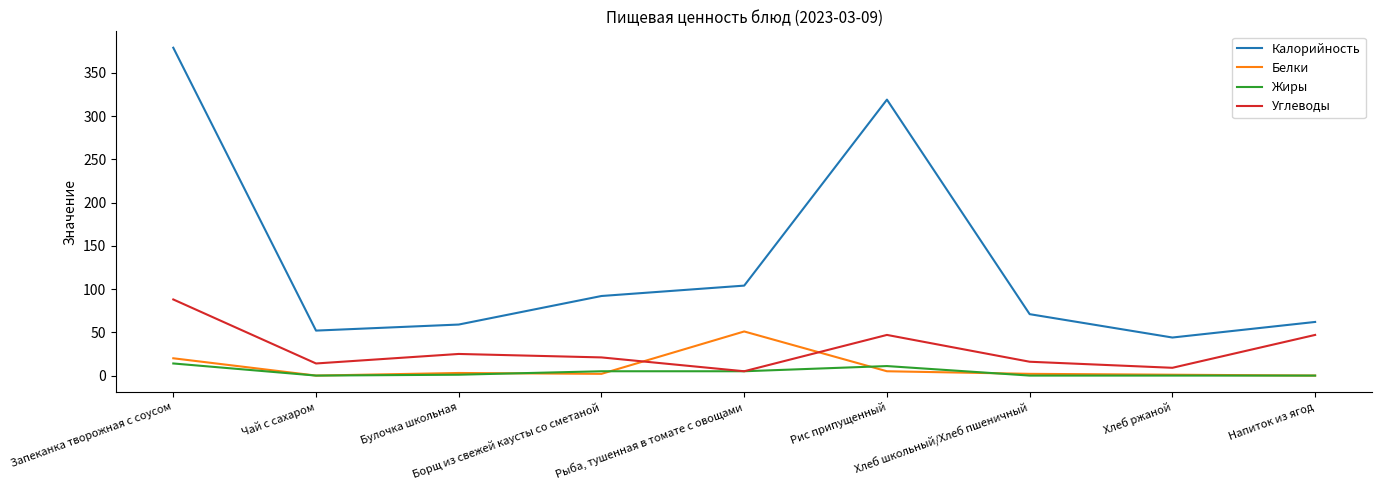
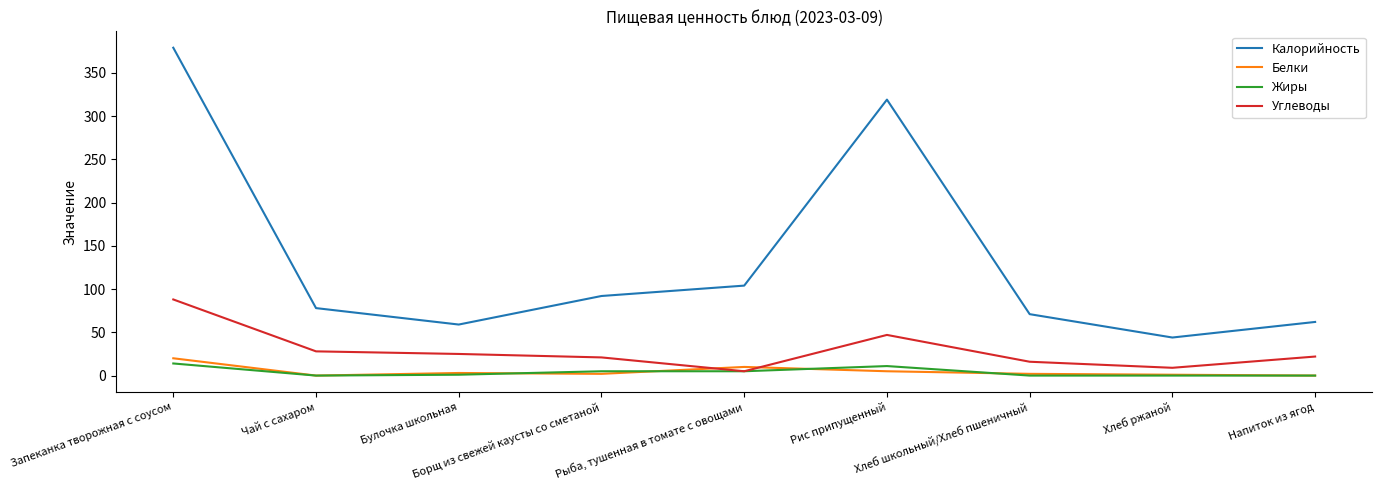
Калорийность, Чай с сахаром: 50 -> 80
Углеводы, Чай с сахаром: 10 -> 30
Белки, Рыба, тушенная в томате с овощами: 50 -> 10
Углеводы, Напиток из ягод: 50 -> 20
